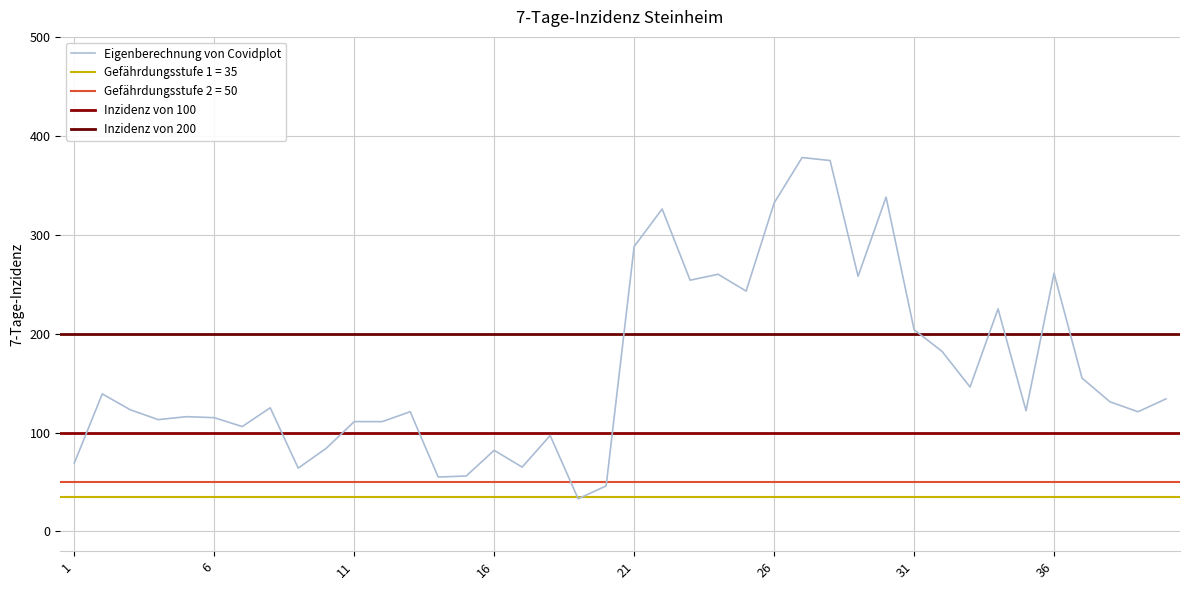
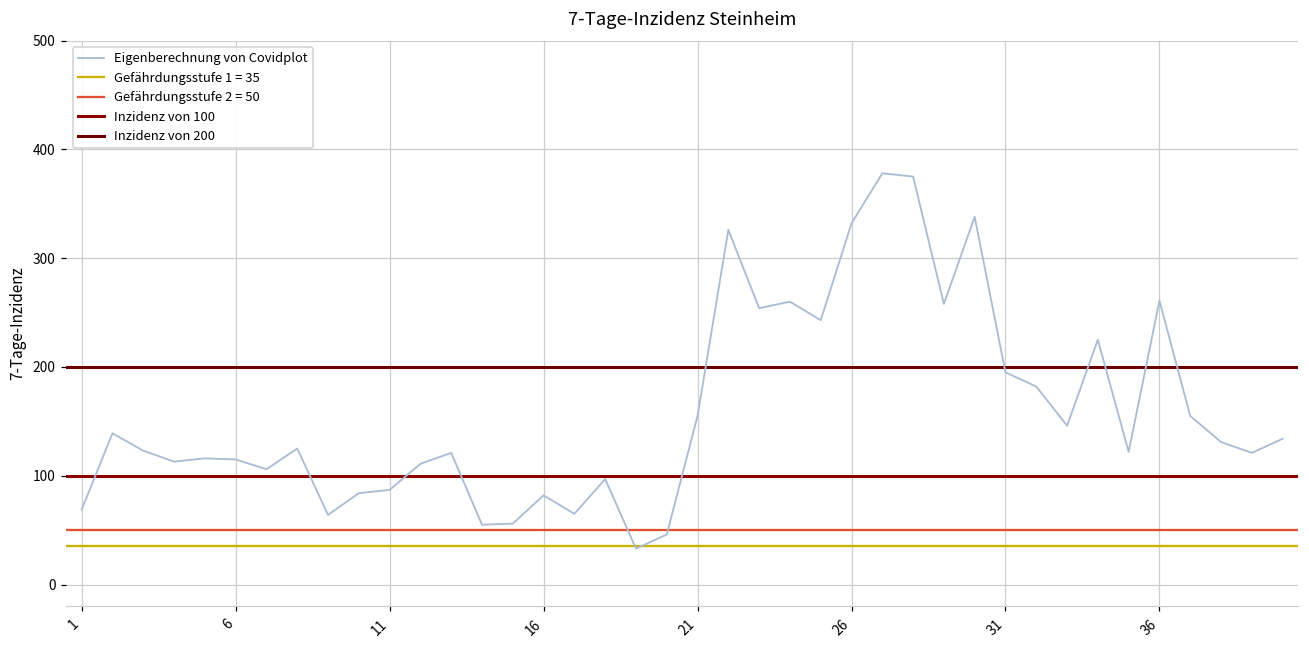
11: 110 -> 90
21: 290 -> 160
31: 204 -> 195
